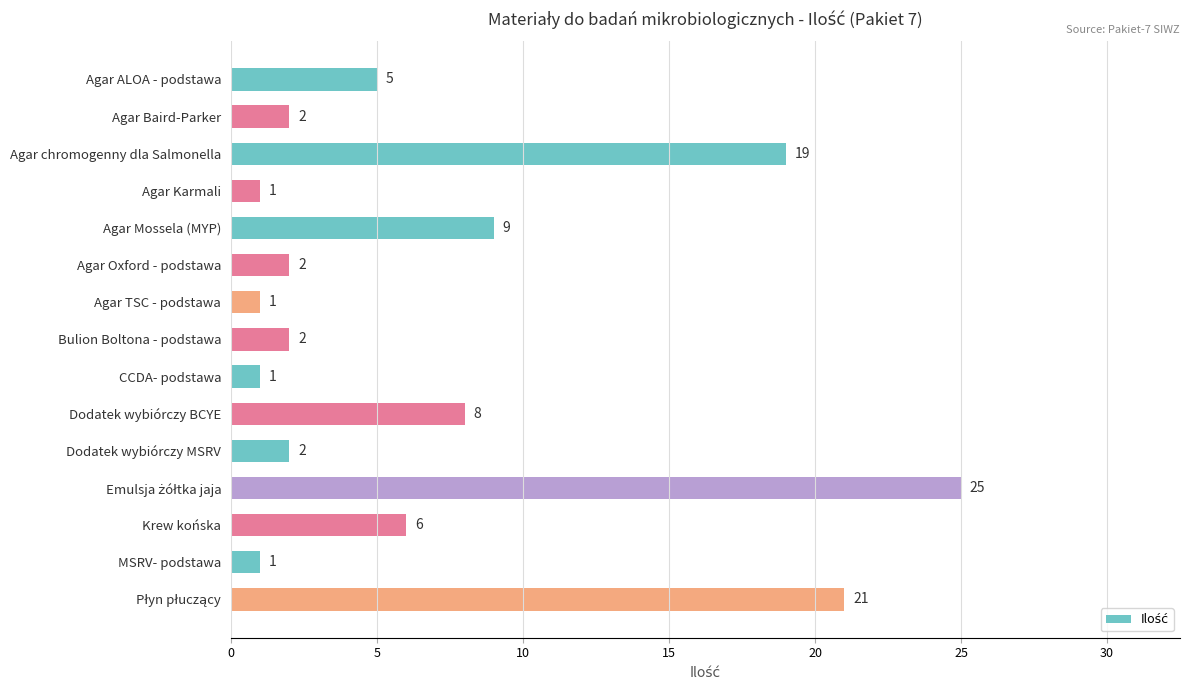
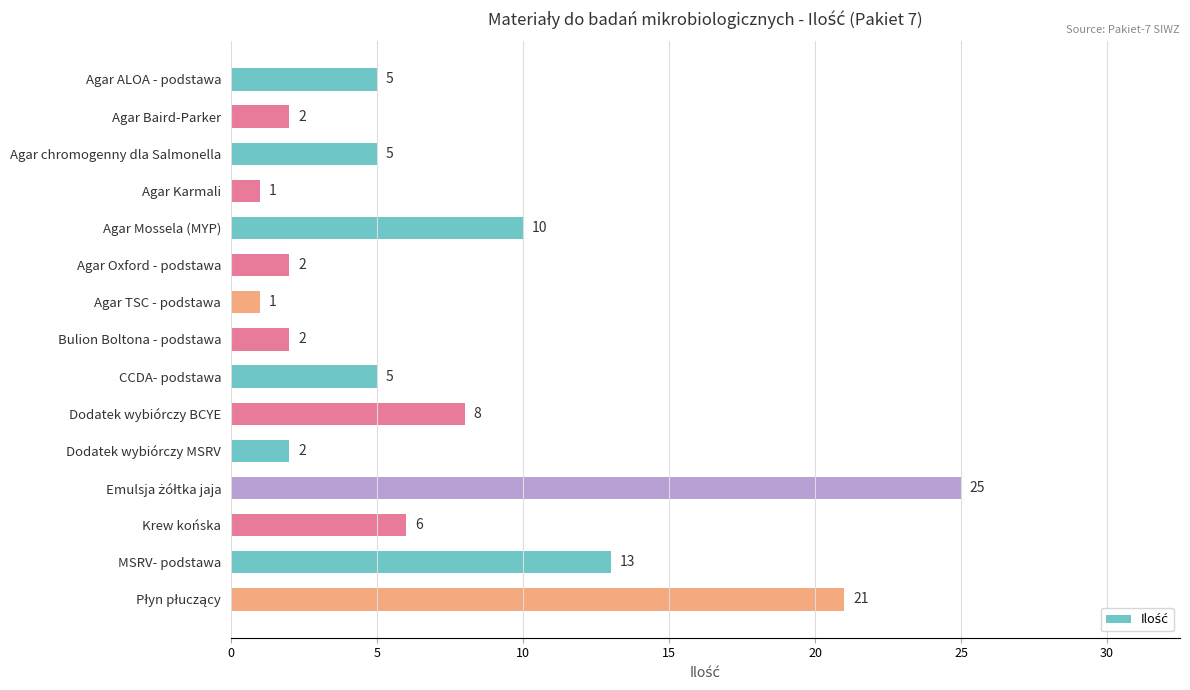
Agar chromogenny dla Salmonella: 19 -> 5
Agar Mossela (MYP): 9 -> 10
CCDA- podstawa: 1 -> 5
MSRV- podstawa: 1 -> 13
